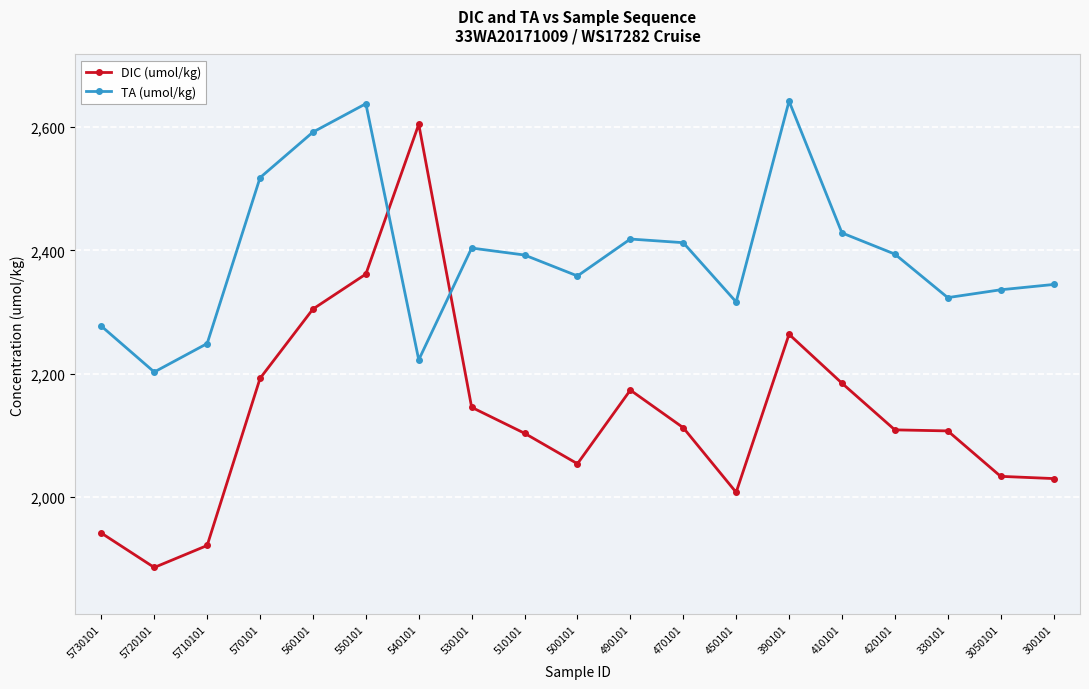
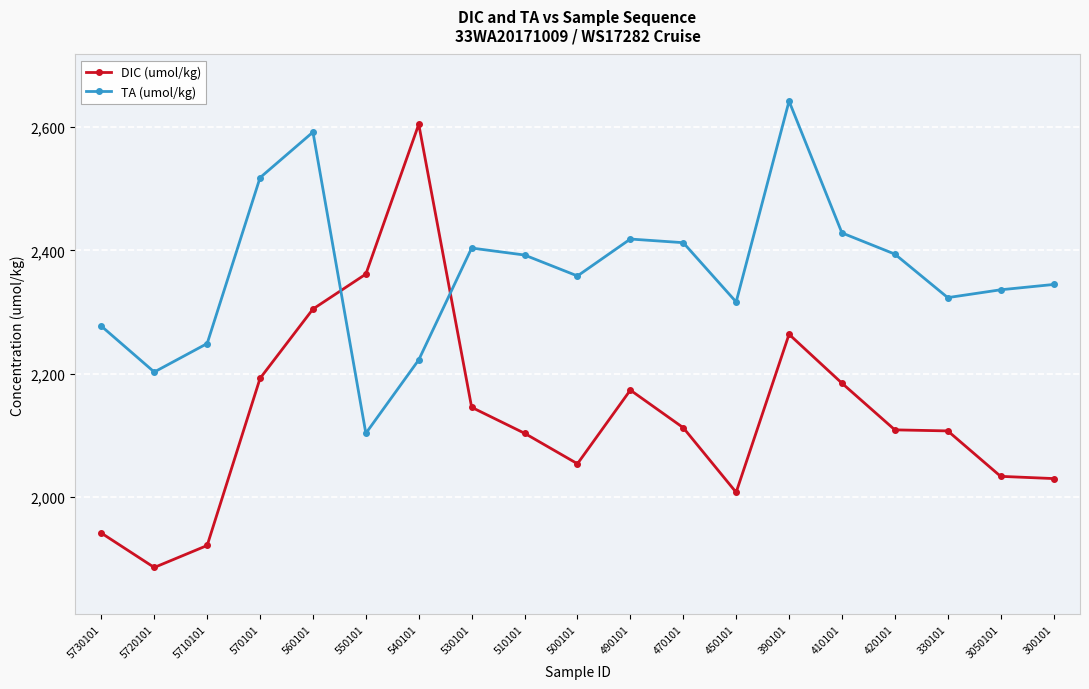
TA (umol/kg), 550101: 2,640 -> 2,100
